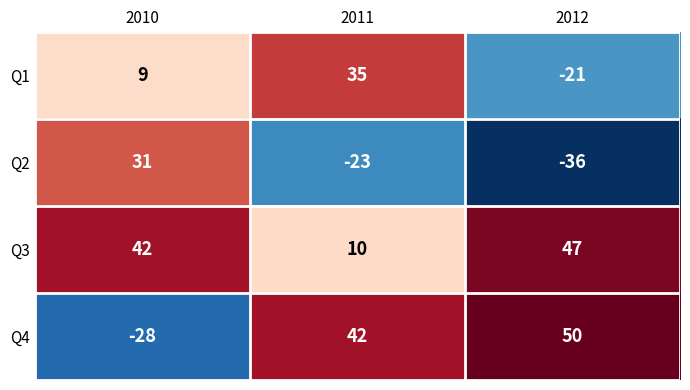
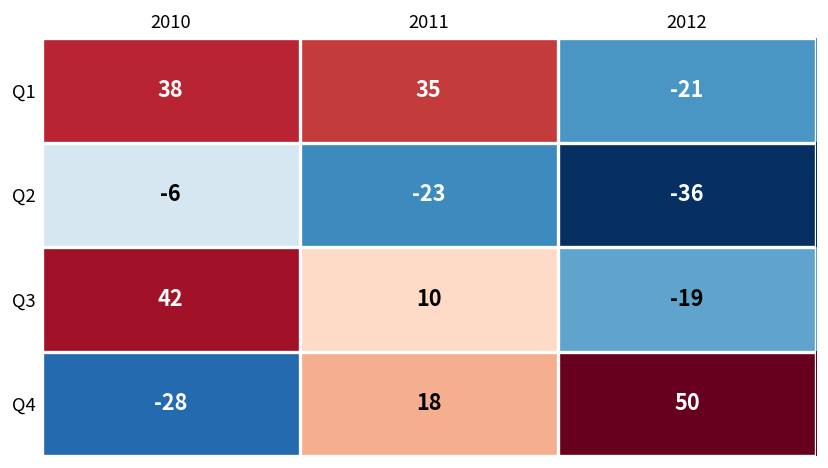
Q1, 2010: 9 -> 38
Q2, 2010: 31 -> -6
Q3, 2012: 47 -> -19
Q4, 2011: 42 -> 18
